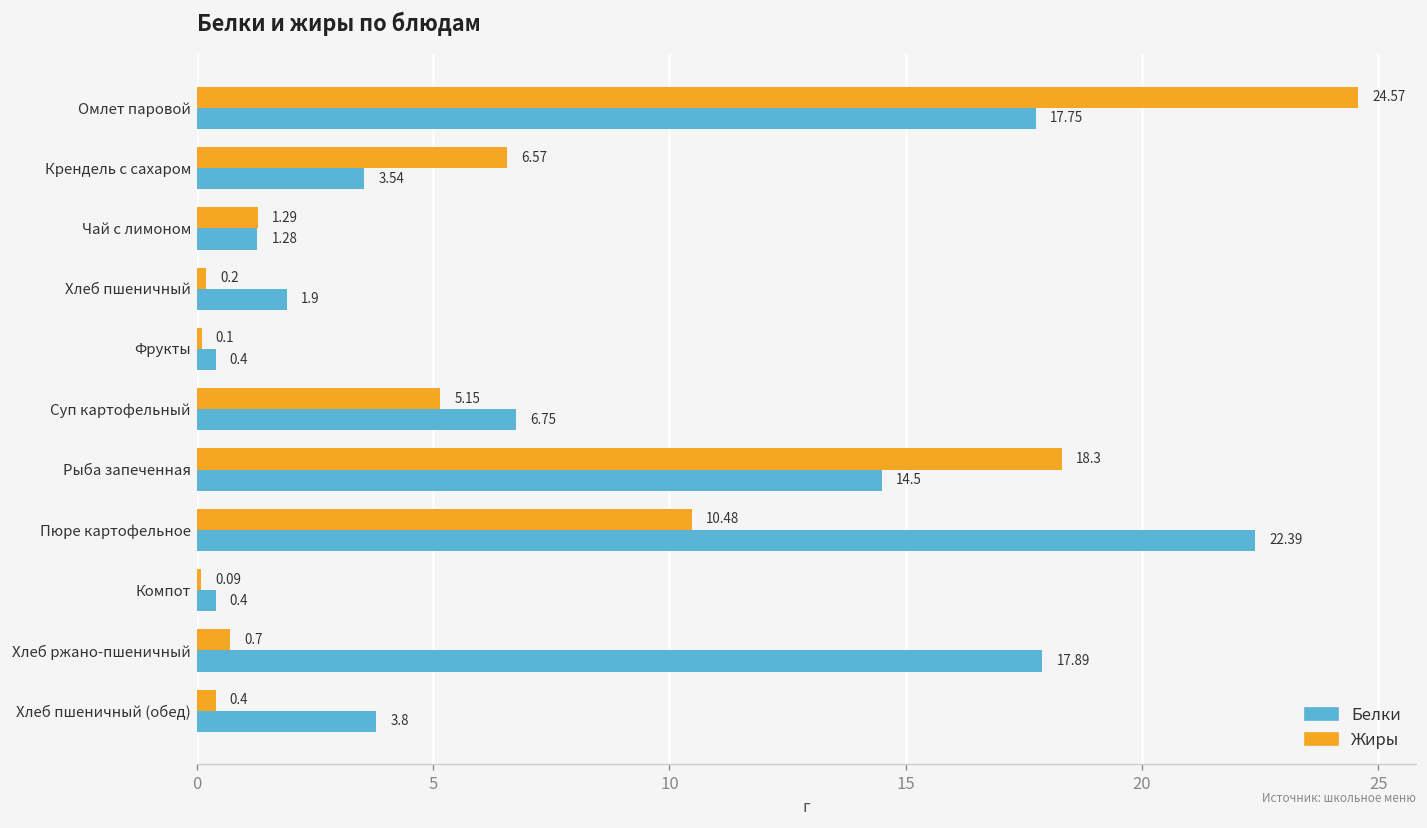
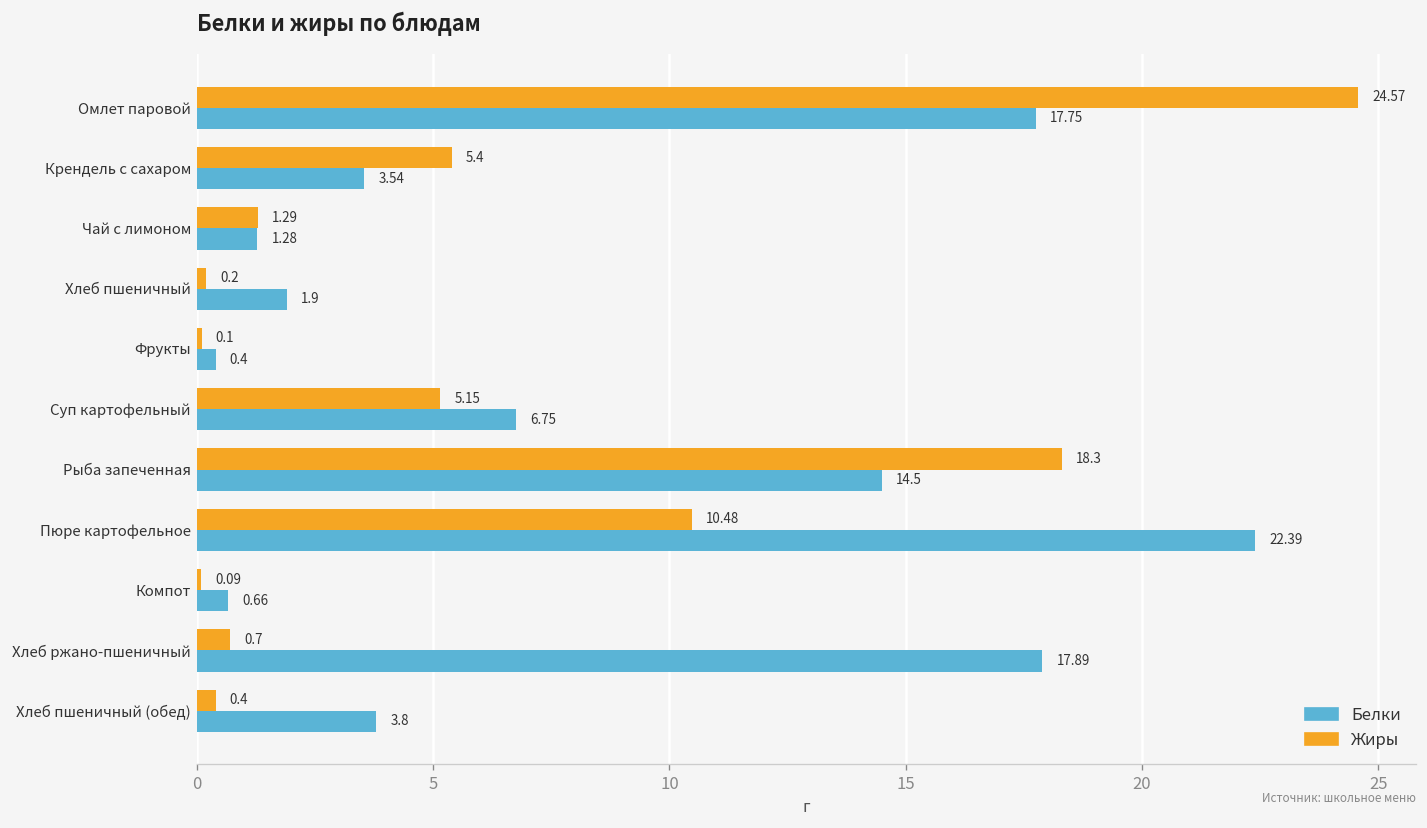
Жиры, Крендель с сахаром: 6.57 -> 5.4
Белки, Компот: 0.4 -> 0.66
